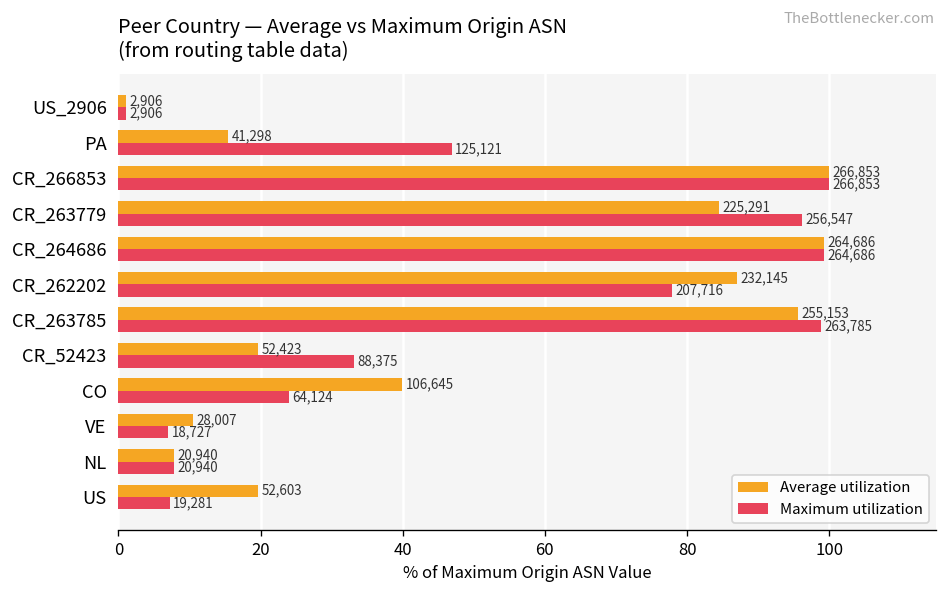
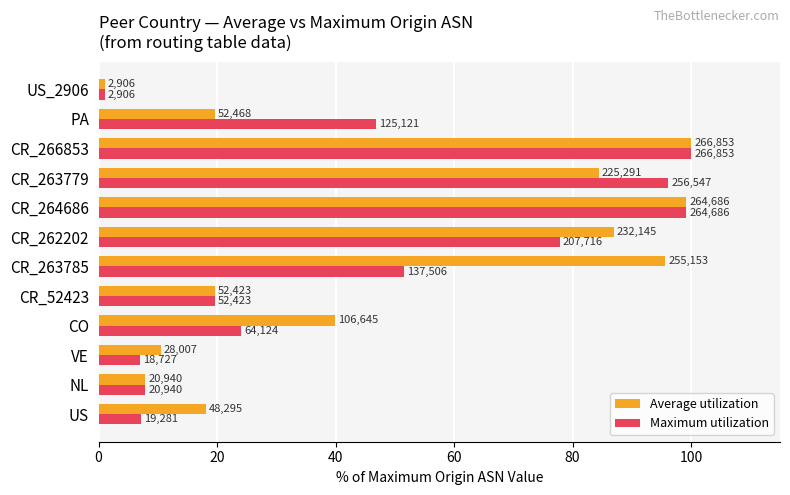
Average utilization, PA: 41,298 -> 52,468
Maximum utilization, CR_263785: 263,785 -> 137,506
Maximum utilization, CR_52423: 88,375 -> 52,423
Average utilization, US: 52,603 -> 48,295
